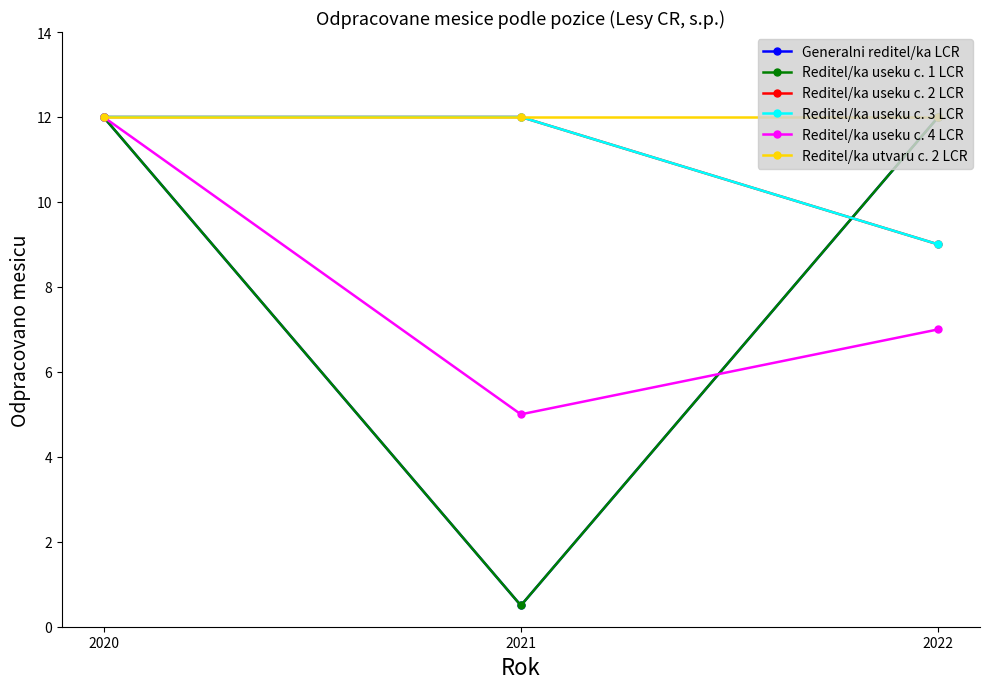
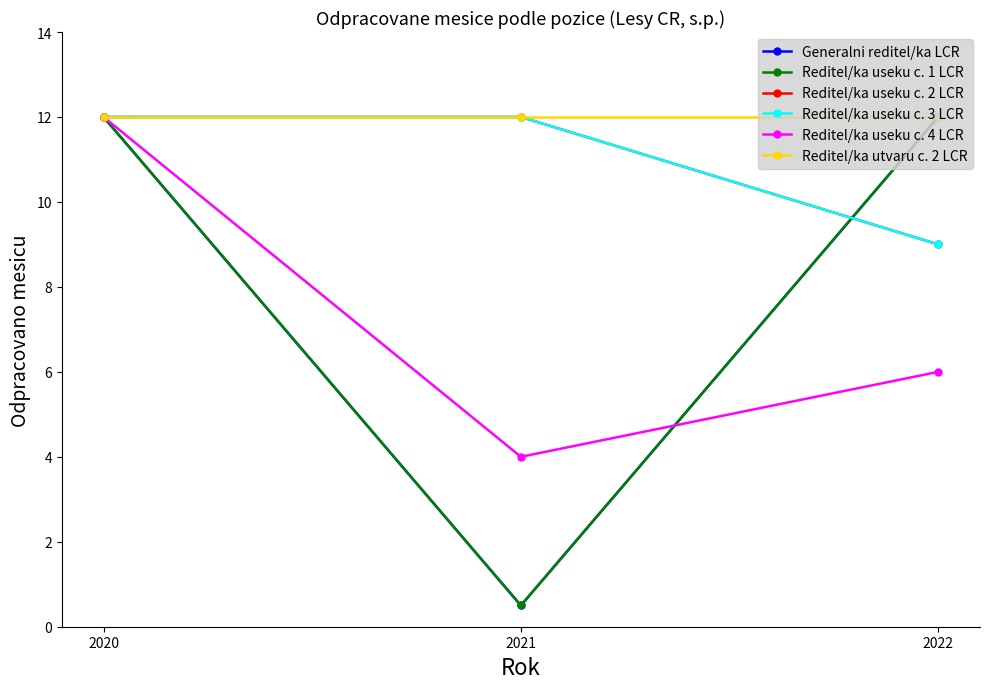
Reditel/ka useku c. 4 LCR, 2021: 5 -> 4
Reditel/ka useku c. 4 LCR, 2022: 7 -> 6
